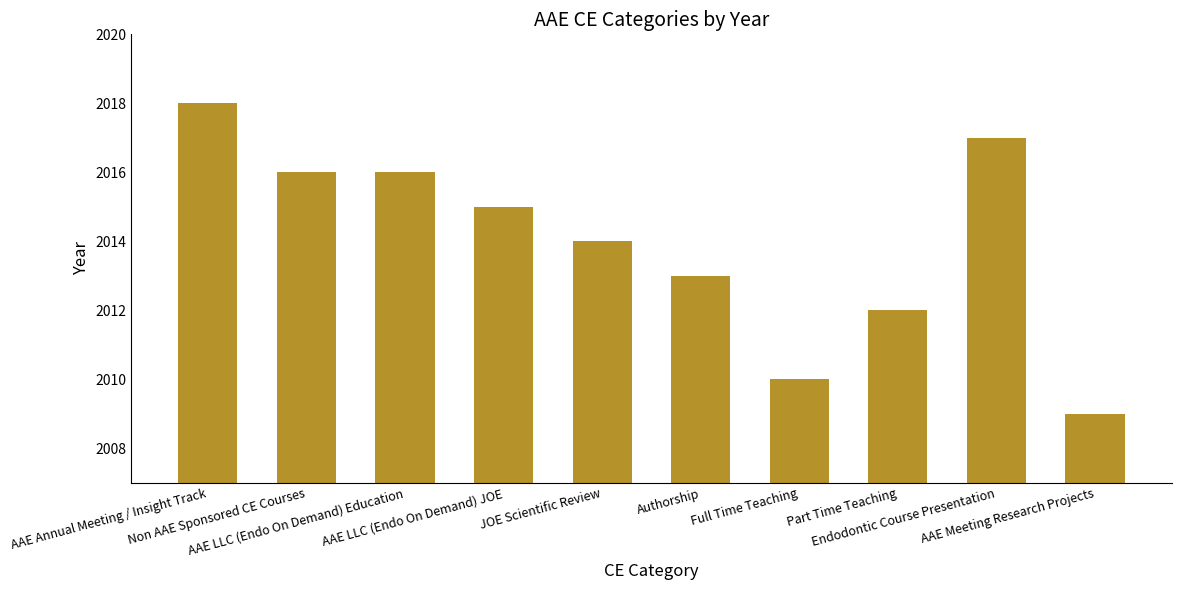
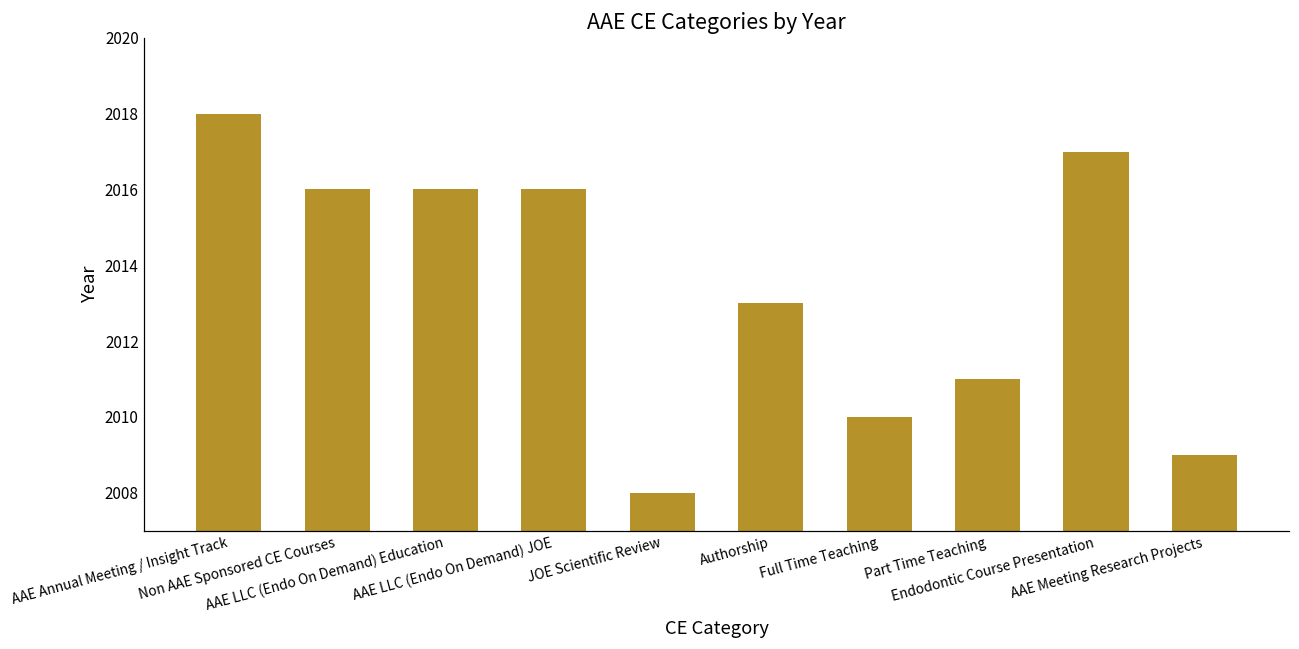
AAE LLC (Endo On Demand) JOE: 2015 -> 2016
JOE Scientific Review: 2014 -> 2008
Part Time Teaching: 2012 -> 2011
